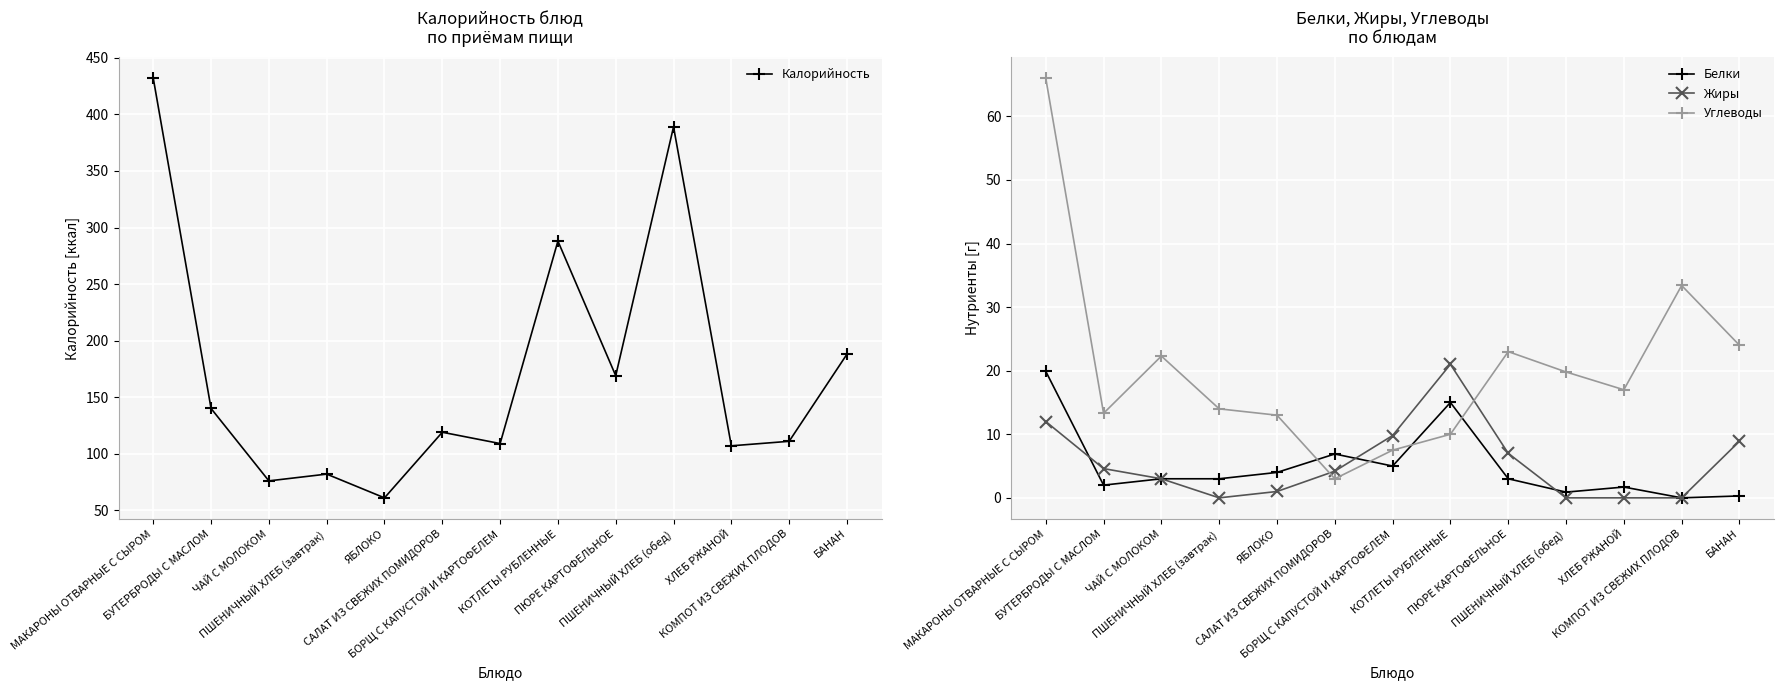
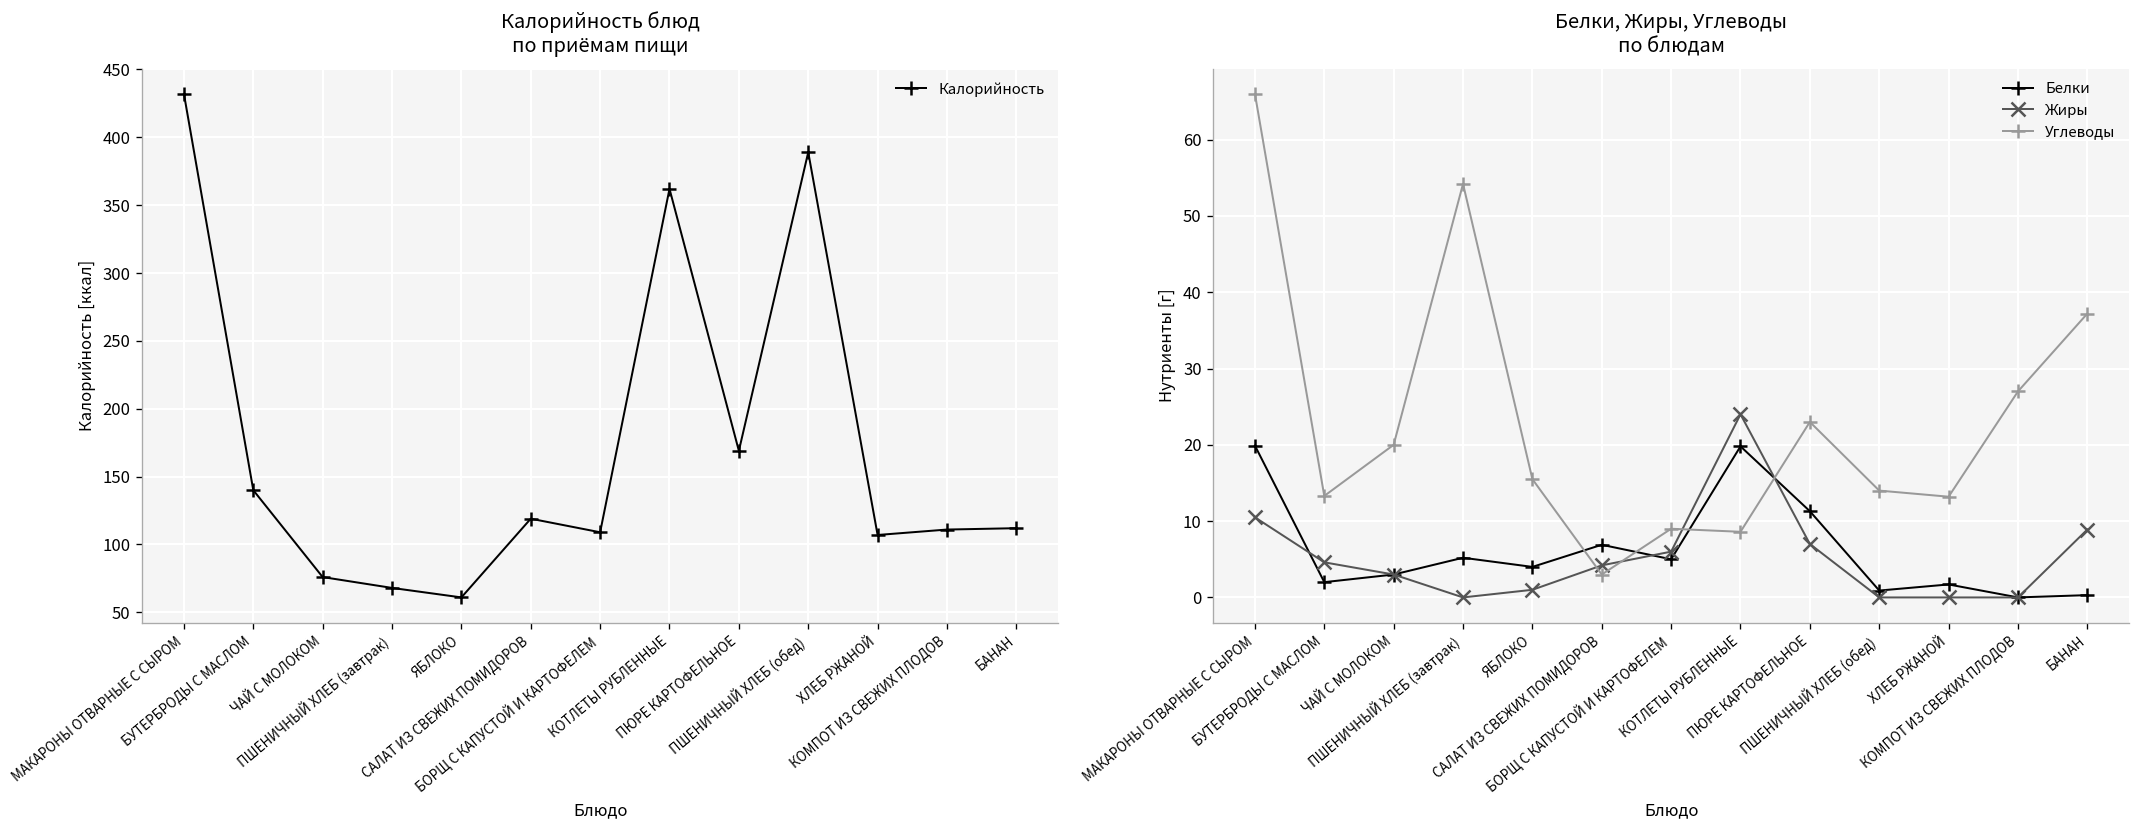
Калорийность блюд по приёмам пищи, ПШЕНИЧНЫЙ ХЛЕБ (завтрак): 82 -> 68
Калорийность блюд по приёмам пищи, КОТЛЕТЫ РУБЛЕННЫЕ: 288 -> 362
Калорийность блюд по приёмам пищи, БАНАН: 188 -> 112
Белки, Жиры, Углеводы по блюдам, Жиры, МАКАРОНЫ ОТВАРНЫЕ С СЫРОМ: 12 -> 11
Белки, Жиры, Углеводы по блюдам, Углеводы, ЧАЙ С МОЛОКОМ: 22 -> 20
Белки, Жиры, Углеводы по блюдам, Белки, ПШЕНИЧНЫЙ ХЛЕБ (завтрак): 3 -> 5
Белки, Жиры, Углеводы по блюдам, Углеводы, ПШЕНИЧНЫЙ ХЛЕБ (завтрак): 14 -> 54
Белки, Жиры, Углеводы по блюдам, Углеводы, ЯБЛОКО: 13 -> 16
Белки, Жиры, Углеводы по блюдам, Жиры, БОРЩ С КАПУСТОЙ И КАРТОФЕЛЕМ: 10 -> 6
Белки, Жиры, Углеводы по блюдам, Углеводы, БОРЩ С КАПУСТОЙ И КАРТОФЕЛЕМ: 8 -> 9
Белки, Жиры, Углеводы по блюдам, Белки, КОТЛЕТЫ РУБЛЕННЫЕ: 15 -> 20
Белки, Жиры, Углеводы по блюдам, Жиры, КОТЛЕТЫ РУБЛЕННЫЕ: 21 -> 24
Белки, Жиры, Углеводы по блюдам, Углеводы, КОТЛЕТЫ РУБЛЕННЫЕ: 10 -> 9
Белки, Жиры, Углеводы по блюдам, Белки, ПЮРЕ КАРТОФЕЛЬНОЕ: 3 -> 11
Белки, Жиры, Углеводы по блюдам, Углеводы, ПШЕНИЧНЫЙ ХЛЕБ (обед): 20 -> 14
Белки, Жиры, Углеводы по блюдам, Углеводы, ХЛЕБ РЖАНОЙ: 17 -> 13
Белки, Жиры, Углеводы по блюдам, Углеводы, КОМПОТ ИЗ СВЕЖИХ ПЛОДОВ: 33 -> 27
Белки, Жиры, Углеводы по блюдам, Углеводы, БАНАН: 24 -> 37
